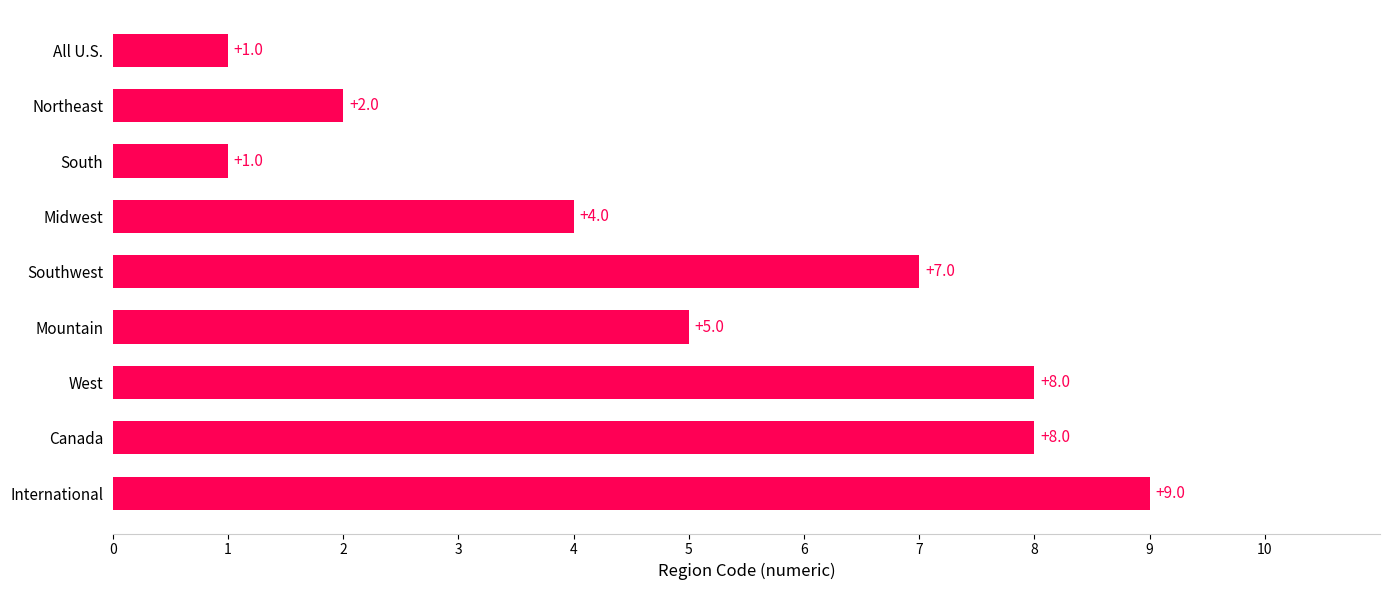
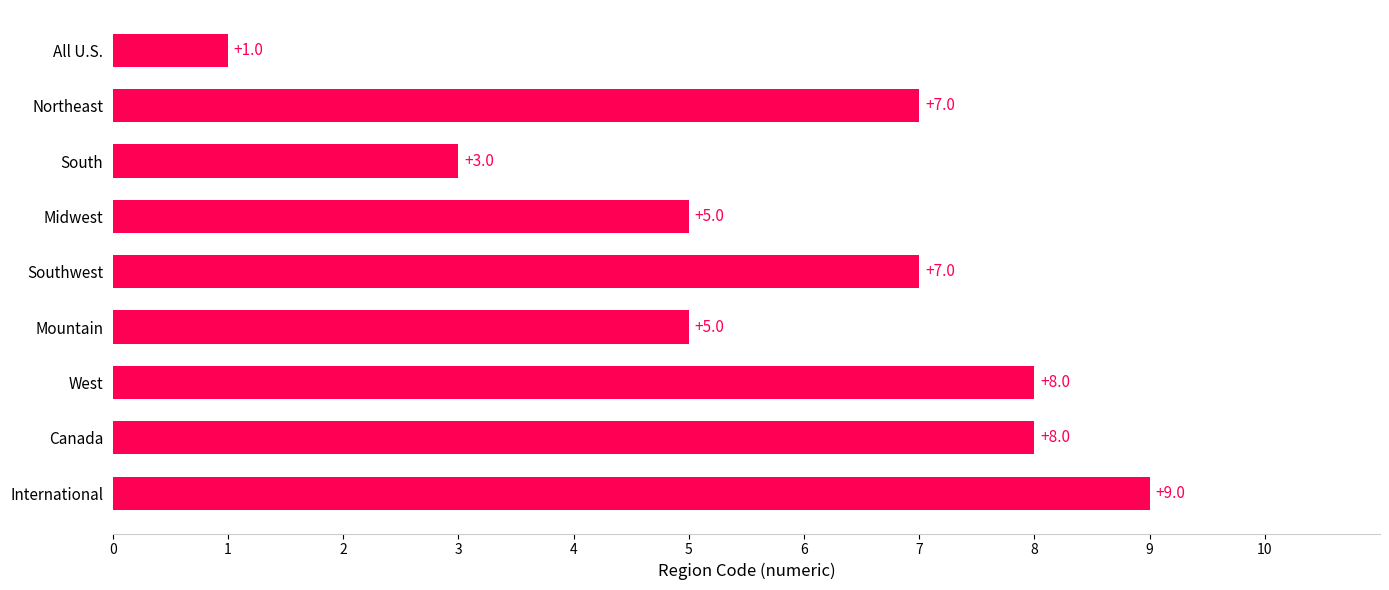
Northeast: +2.0 -> +7.0
South: +1.0 -> +3.0
Midwest: +4.0 -> +5.0
